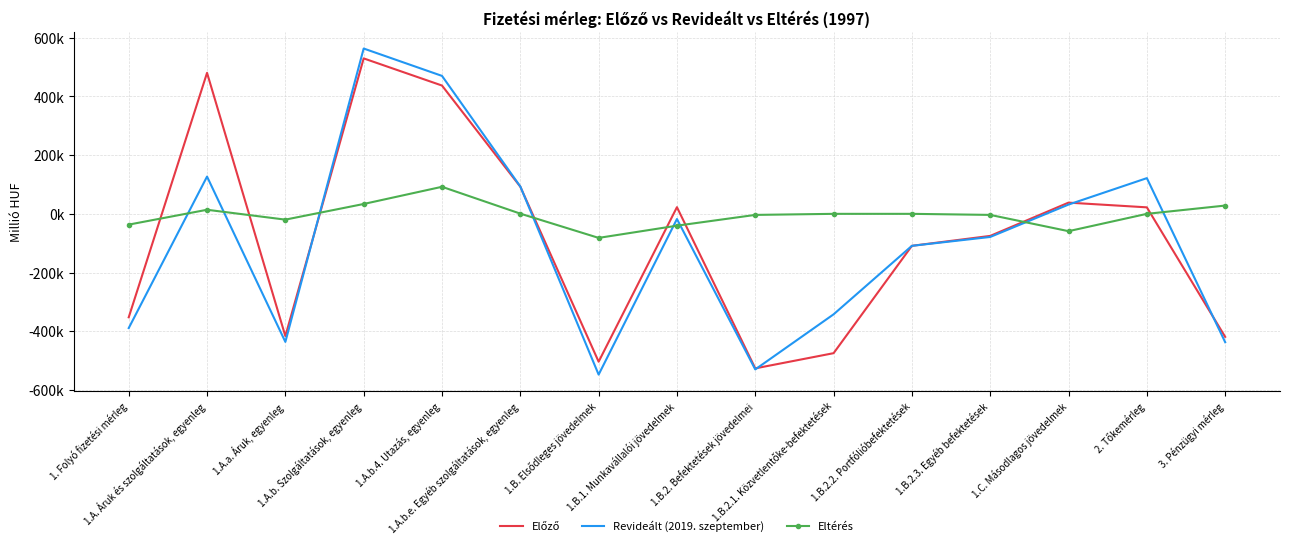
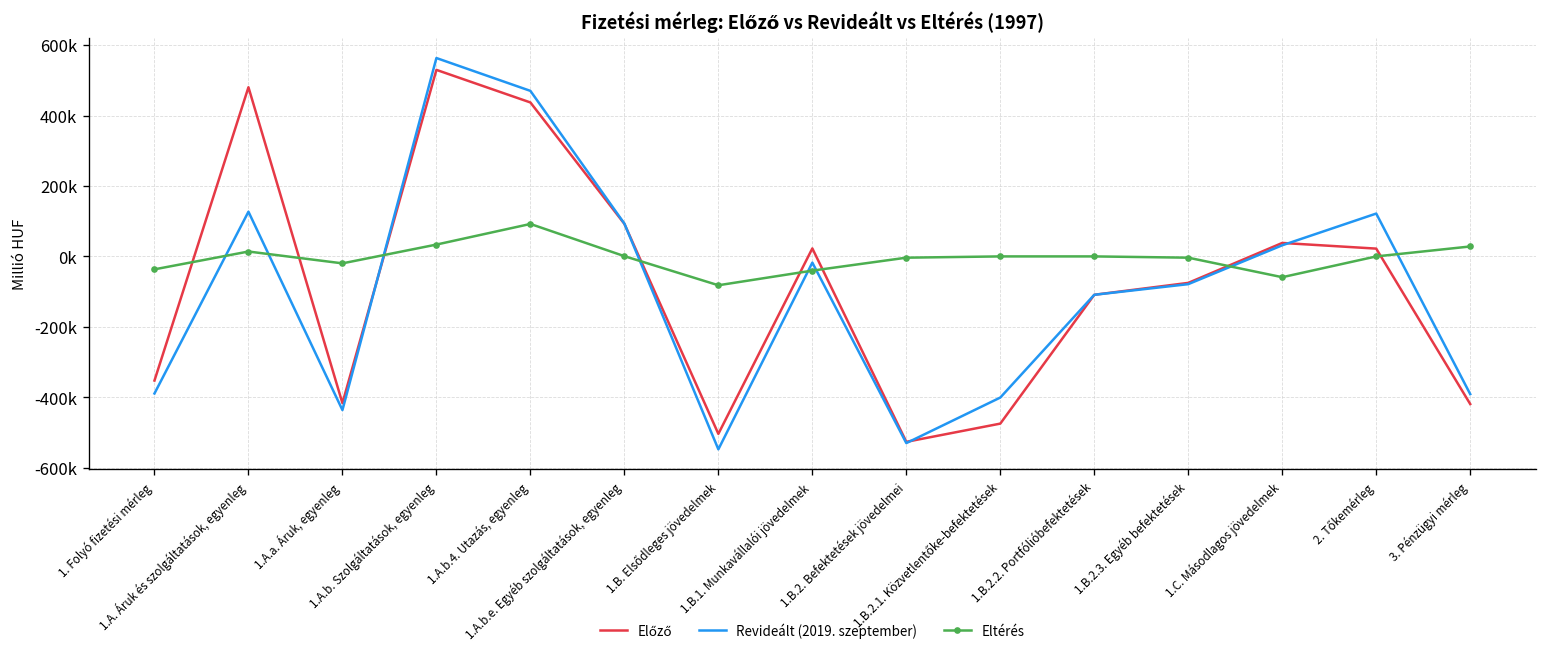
Revideált (2019. szeptember), 1.B.2.1. Közvetlentőke-befektetések: -340000 -> -400000
Revideált (2019. szeptember), 3. Pénzügyi mérleg: -440000 -> -390000
